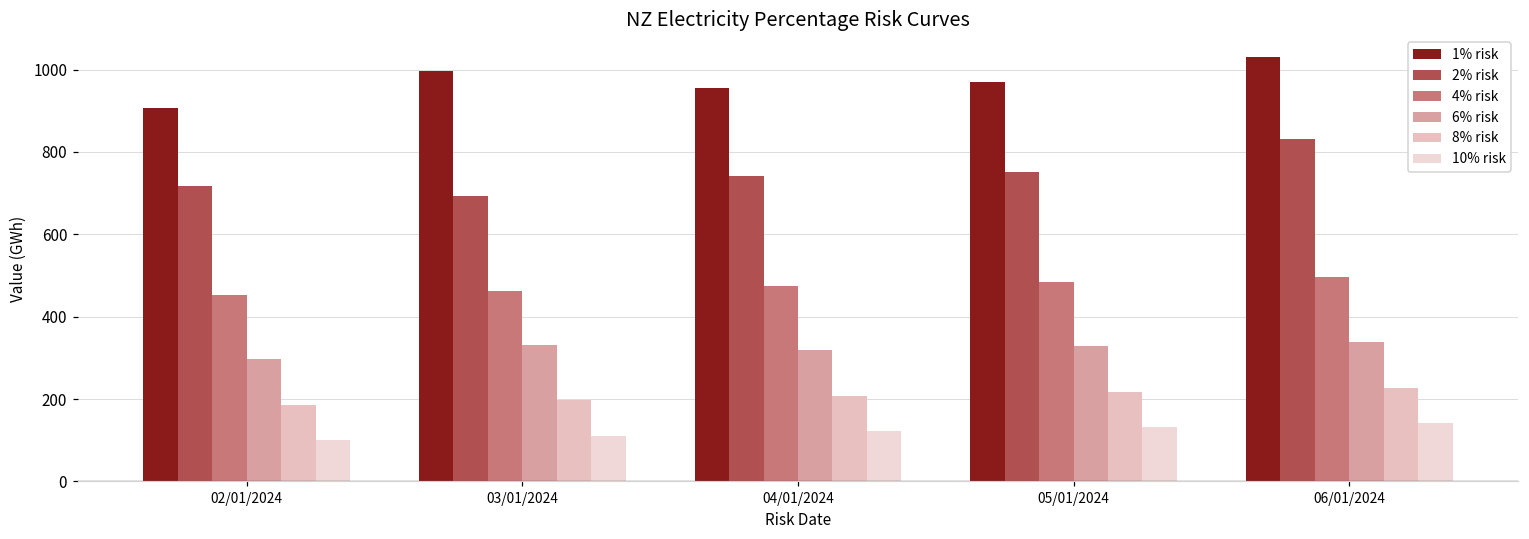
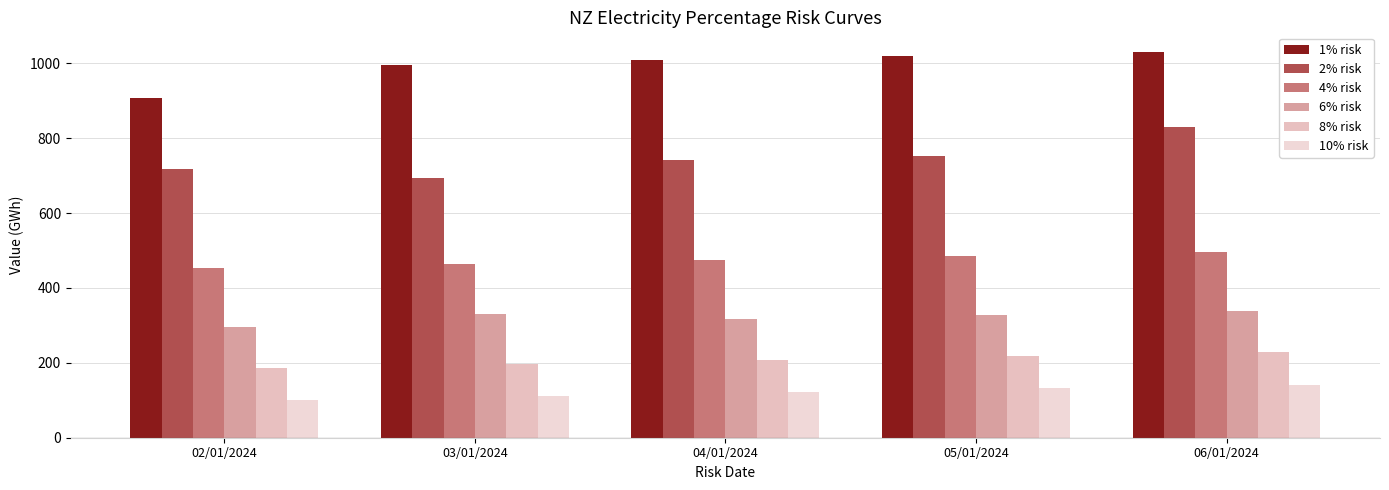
1% risk, 04/01/2024: 960 -> 1010
1% risk, 05/01/2024: 970 -> 1020
